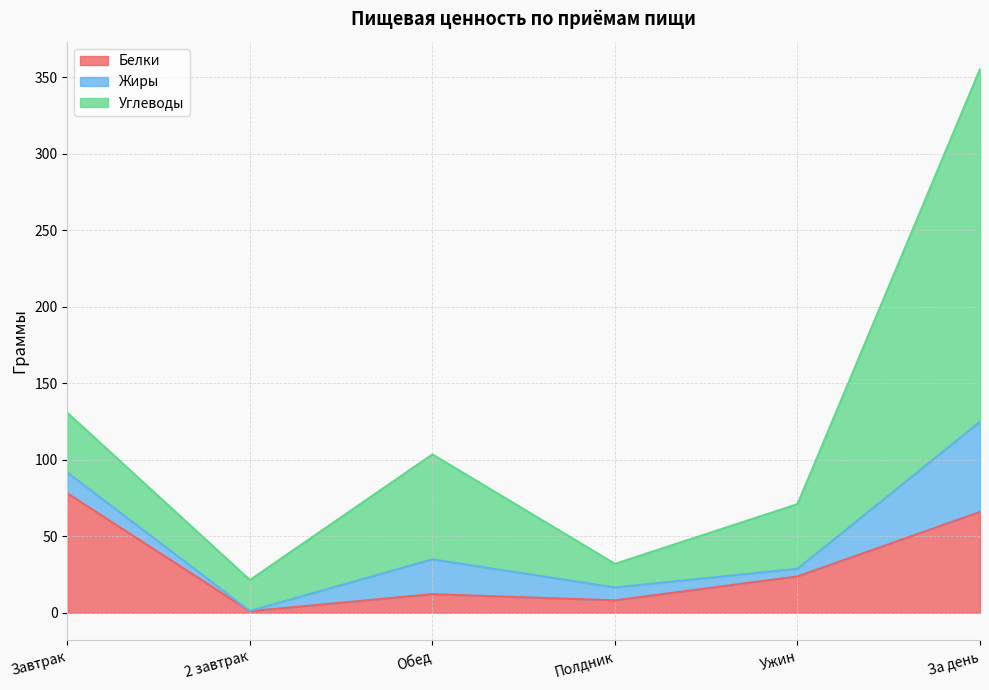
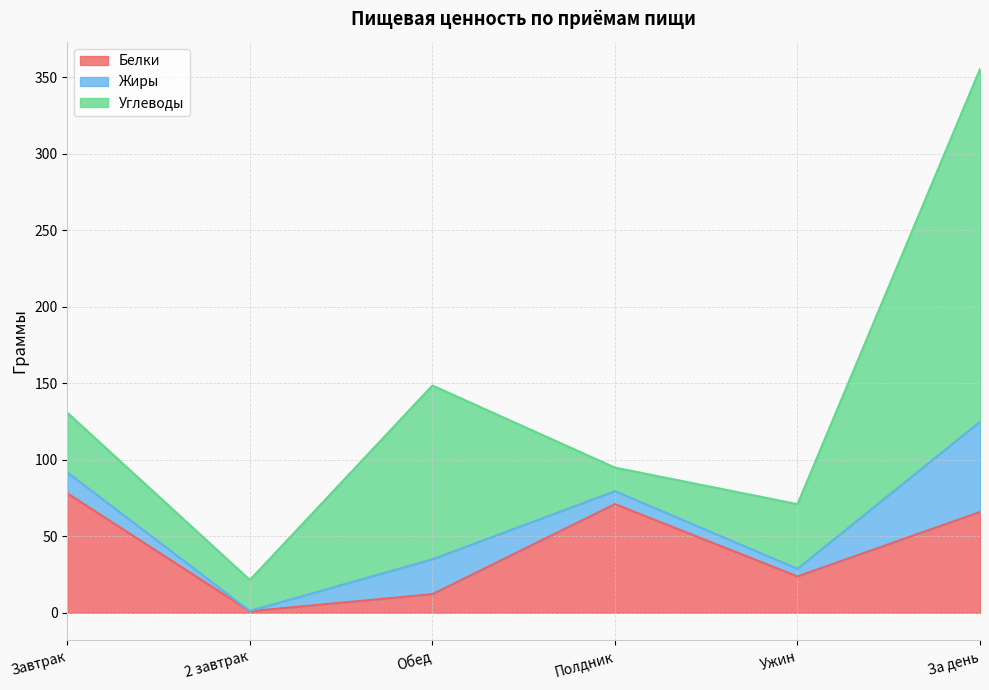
Углеводы, Обед: 69 -> 114
Белки, Полдник: 8 -> 71
